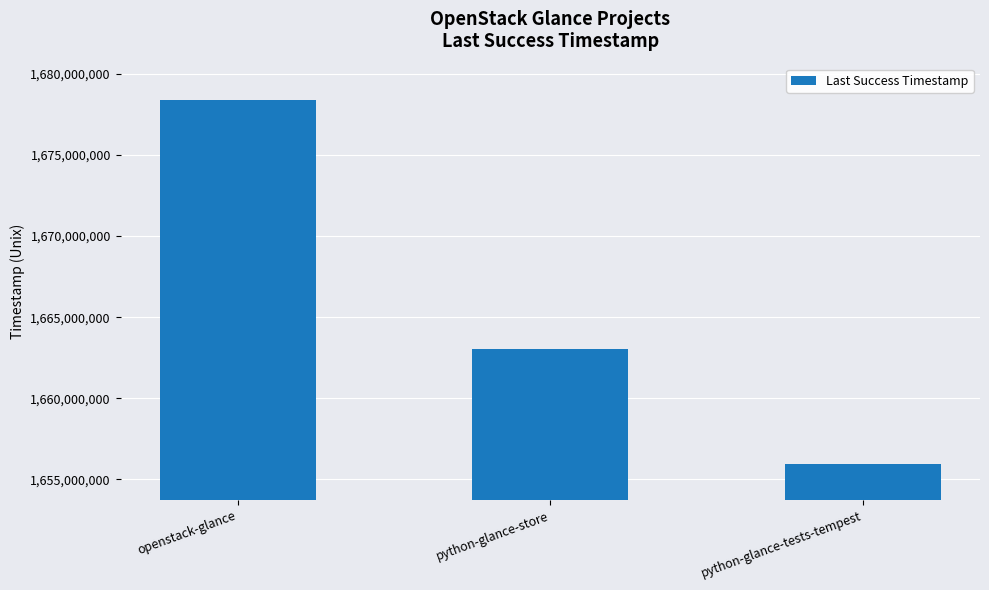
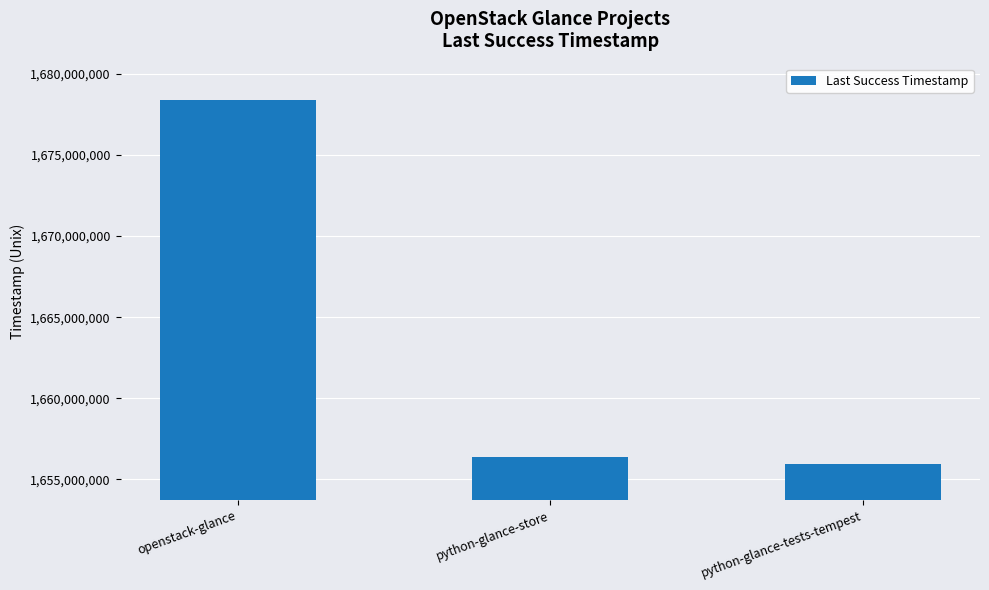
python-glance-store: 1,663,000,000 -> 1,656,400,000
